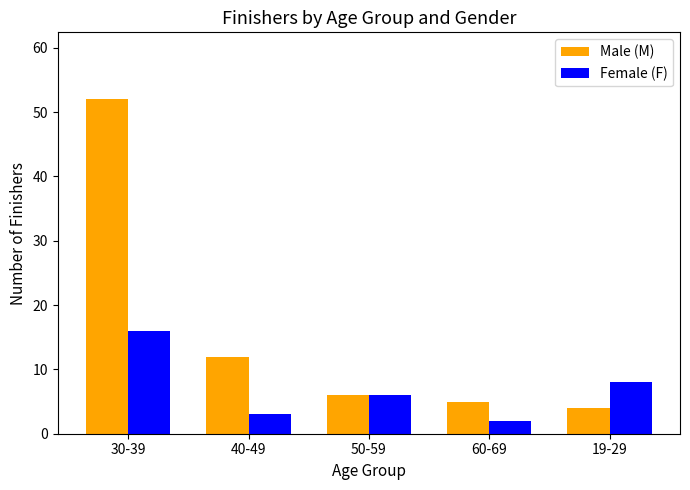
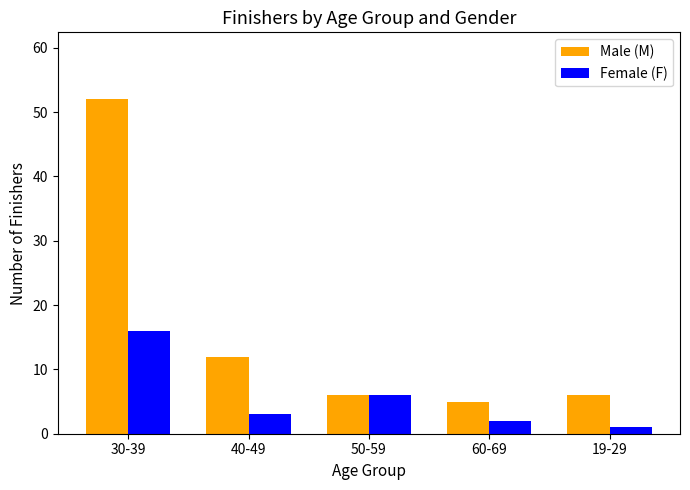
Male (M), 19-29: 4 -> 6
Female (F), 19-29: 8 -> 1
